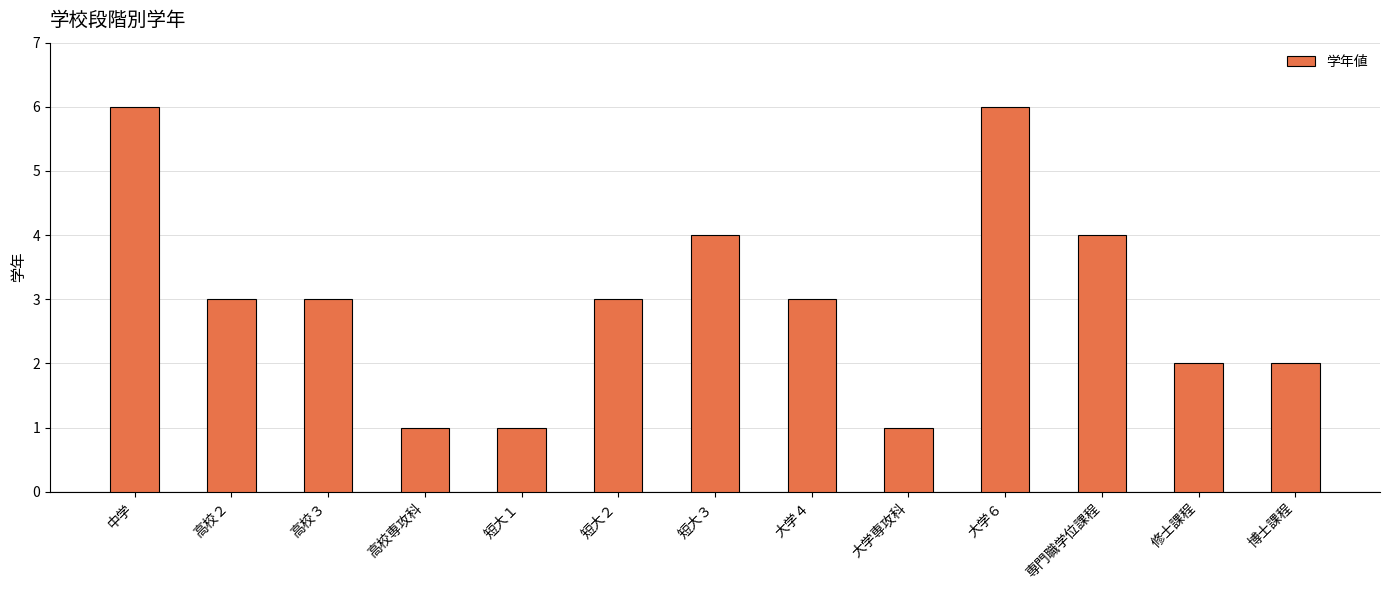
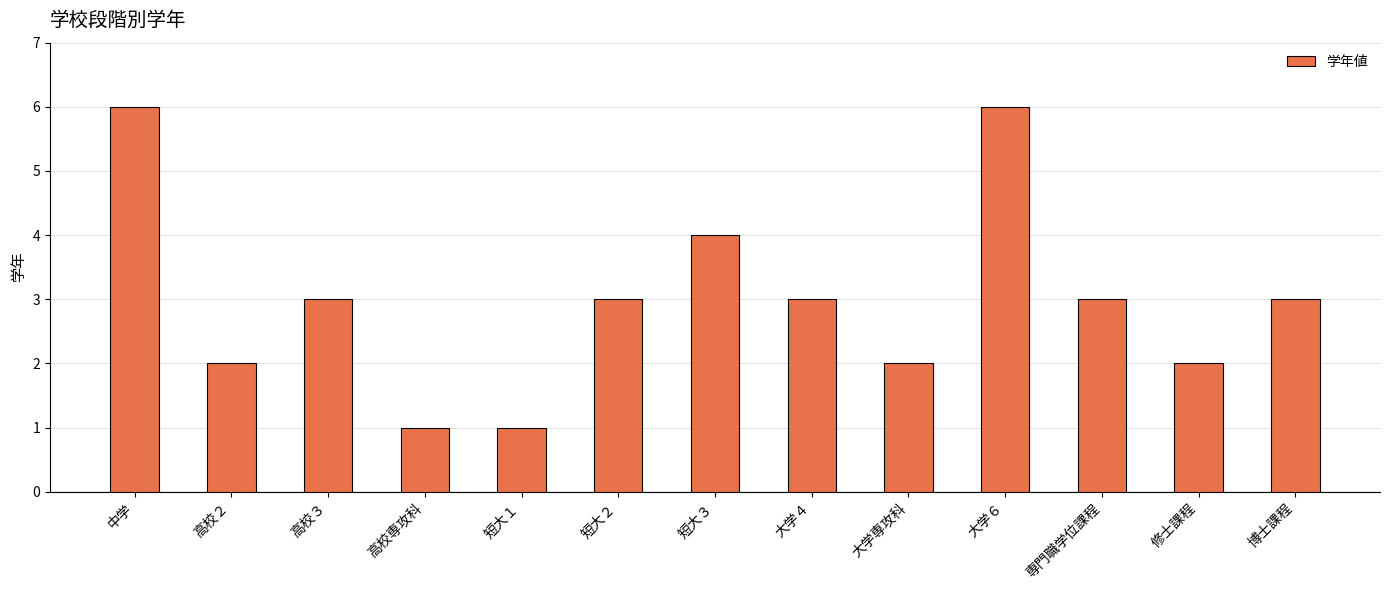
高校２: 3 -> 2
大学専攻科: 1 -> 2
専門職学位課程: 4 -> 3
博士課程: 2 -> 3
